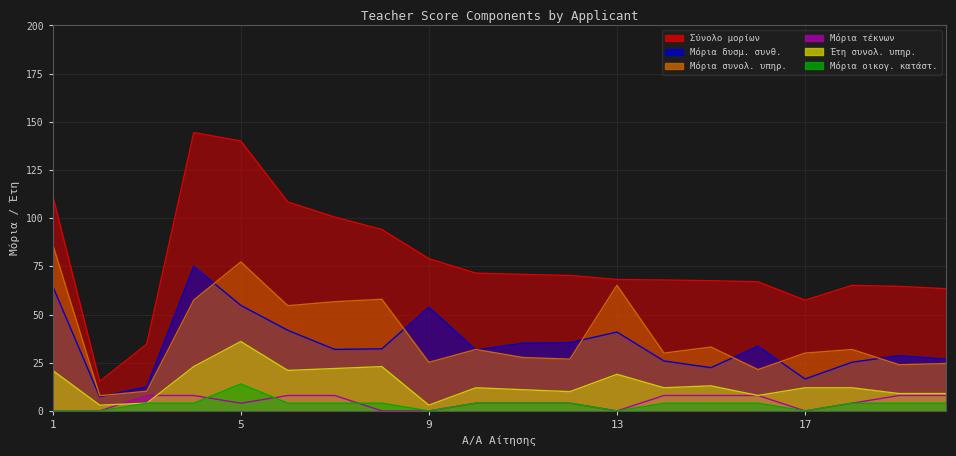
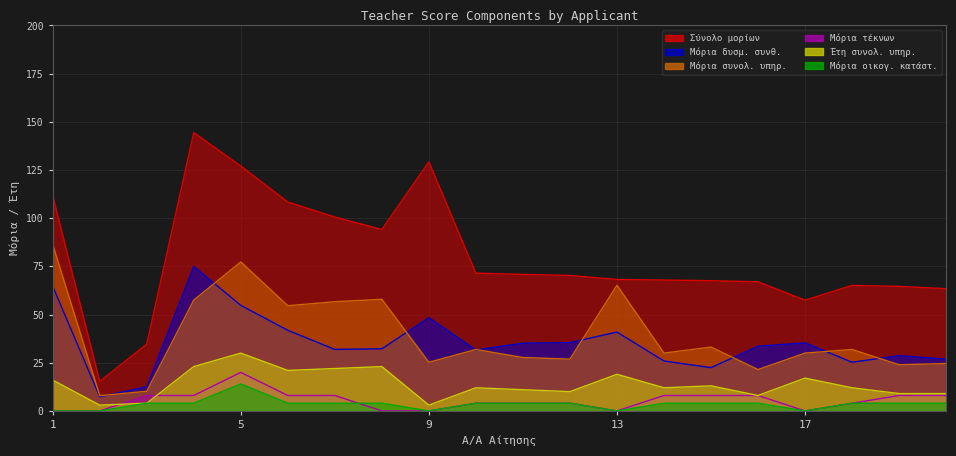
Έτη συνολ. υπηρ., 1: 21 -> 16
Σύνολο μορίων, 5: 140 -> 127
Μόρια τέκνων, 5: 4 -> 20
Έτη συνολ. υπηρ., 5: 36 -> 30
Σύνολο μορίων, 9: 79 -> 129
Μόρια δυσμ. συνθ., 9: 54 -> 48
Μόρια δυσμ. συνθ., 17: 17 -> 35
Έτη συνολ. υπηρ., 17: 12 -> 17
